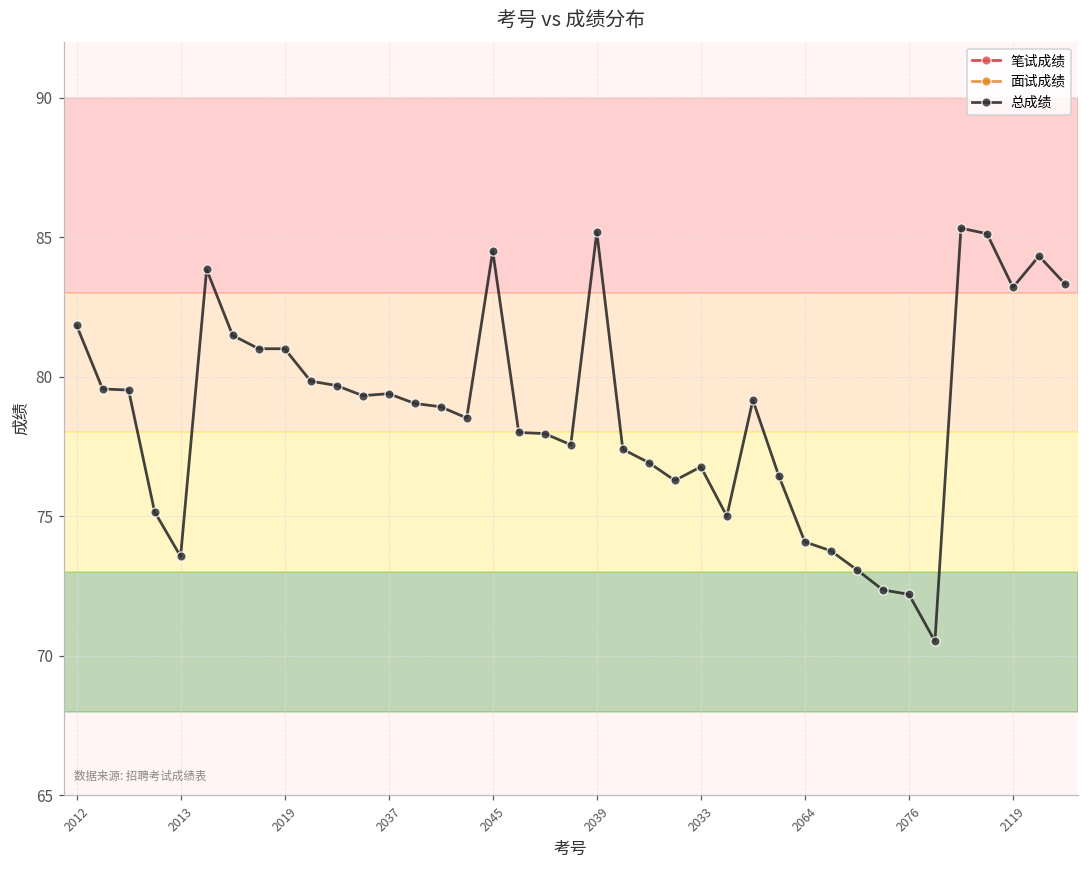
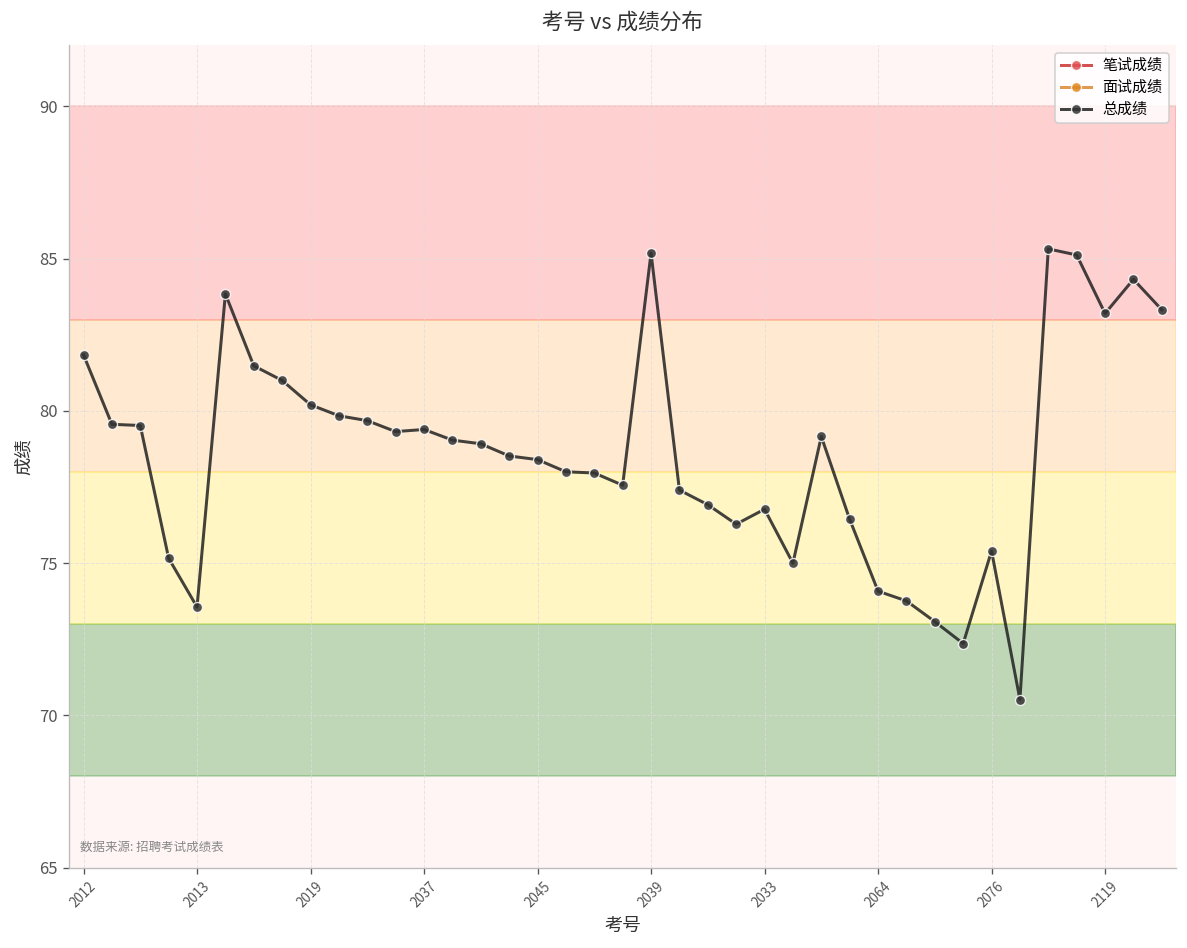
总成绩, 2019: 81.0 -> 80.2
总成绩, 2045: 84.5 -> 78.4
总成绩, 2076: 72.2 -> 75.4
